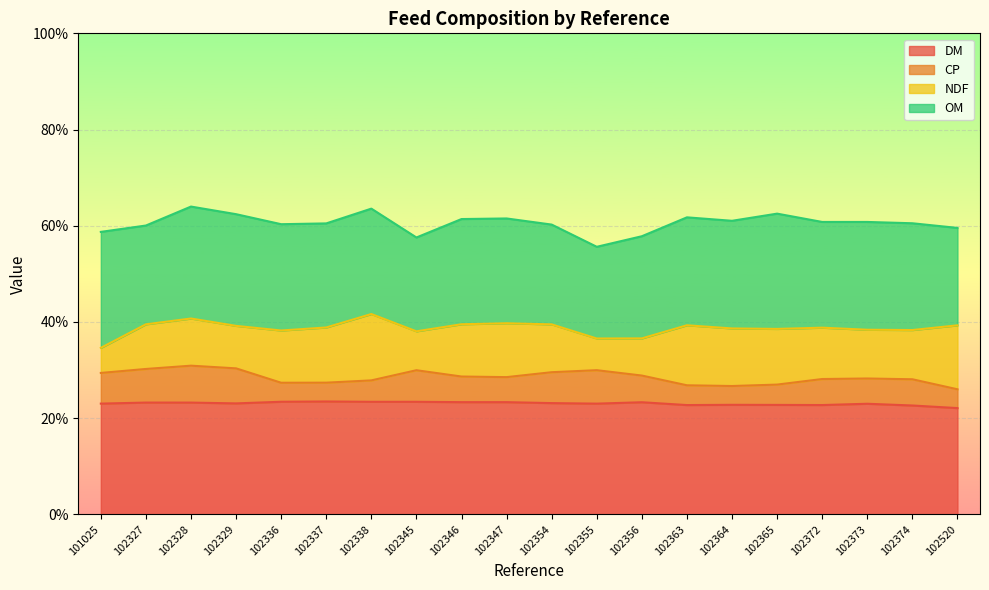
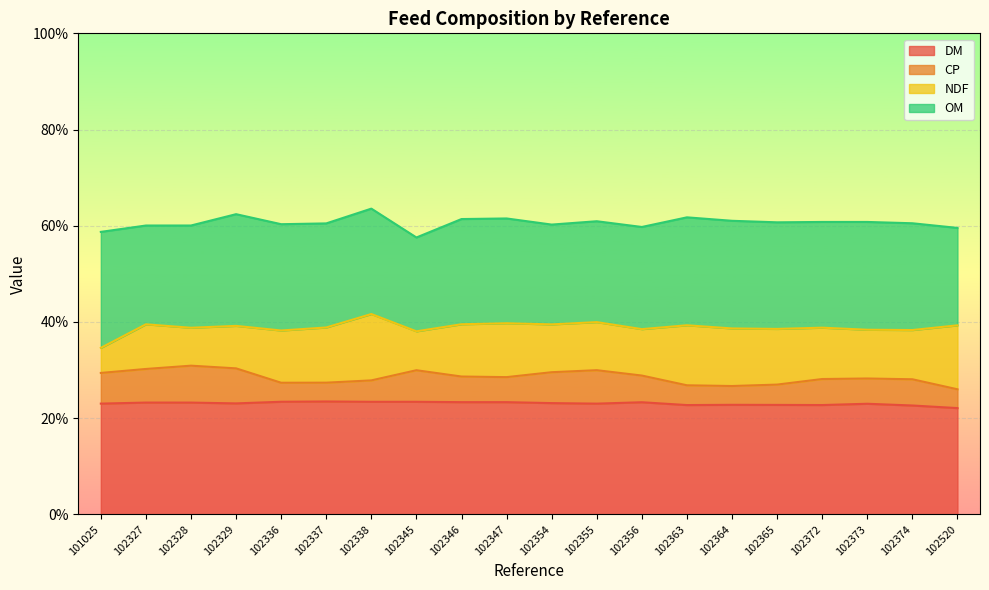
NDF, 102328: 10% -> 8%
OM, 102328: 23% -> 21%
NDF, 102355: 7% -> 10%
OM, 102355: 19% -> 21%
NDF, 102356: 8% -> 10%
OM, 102365: 24% -> 22%
